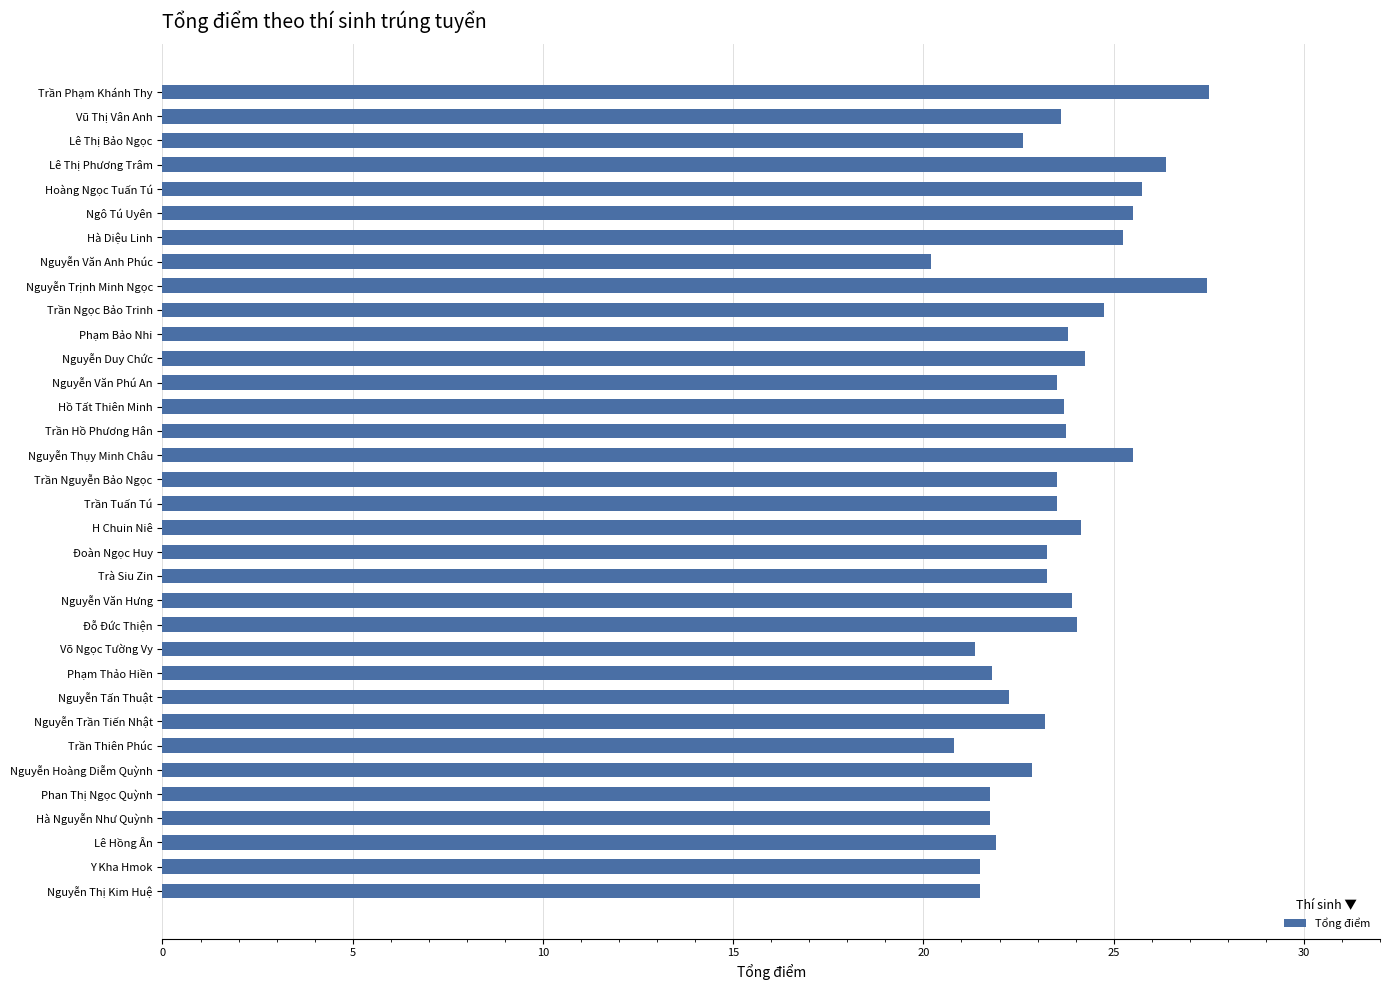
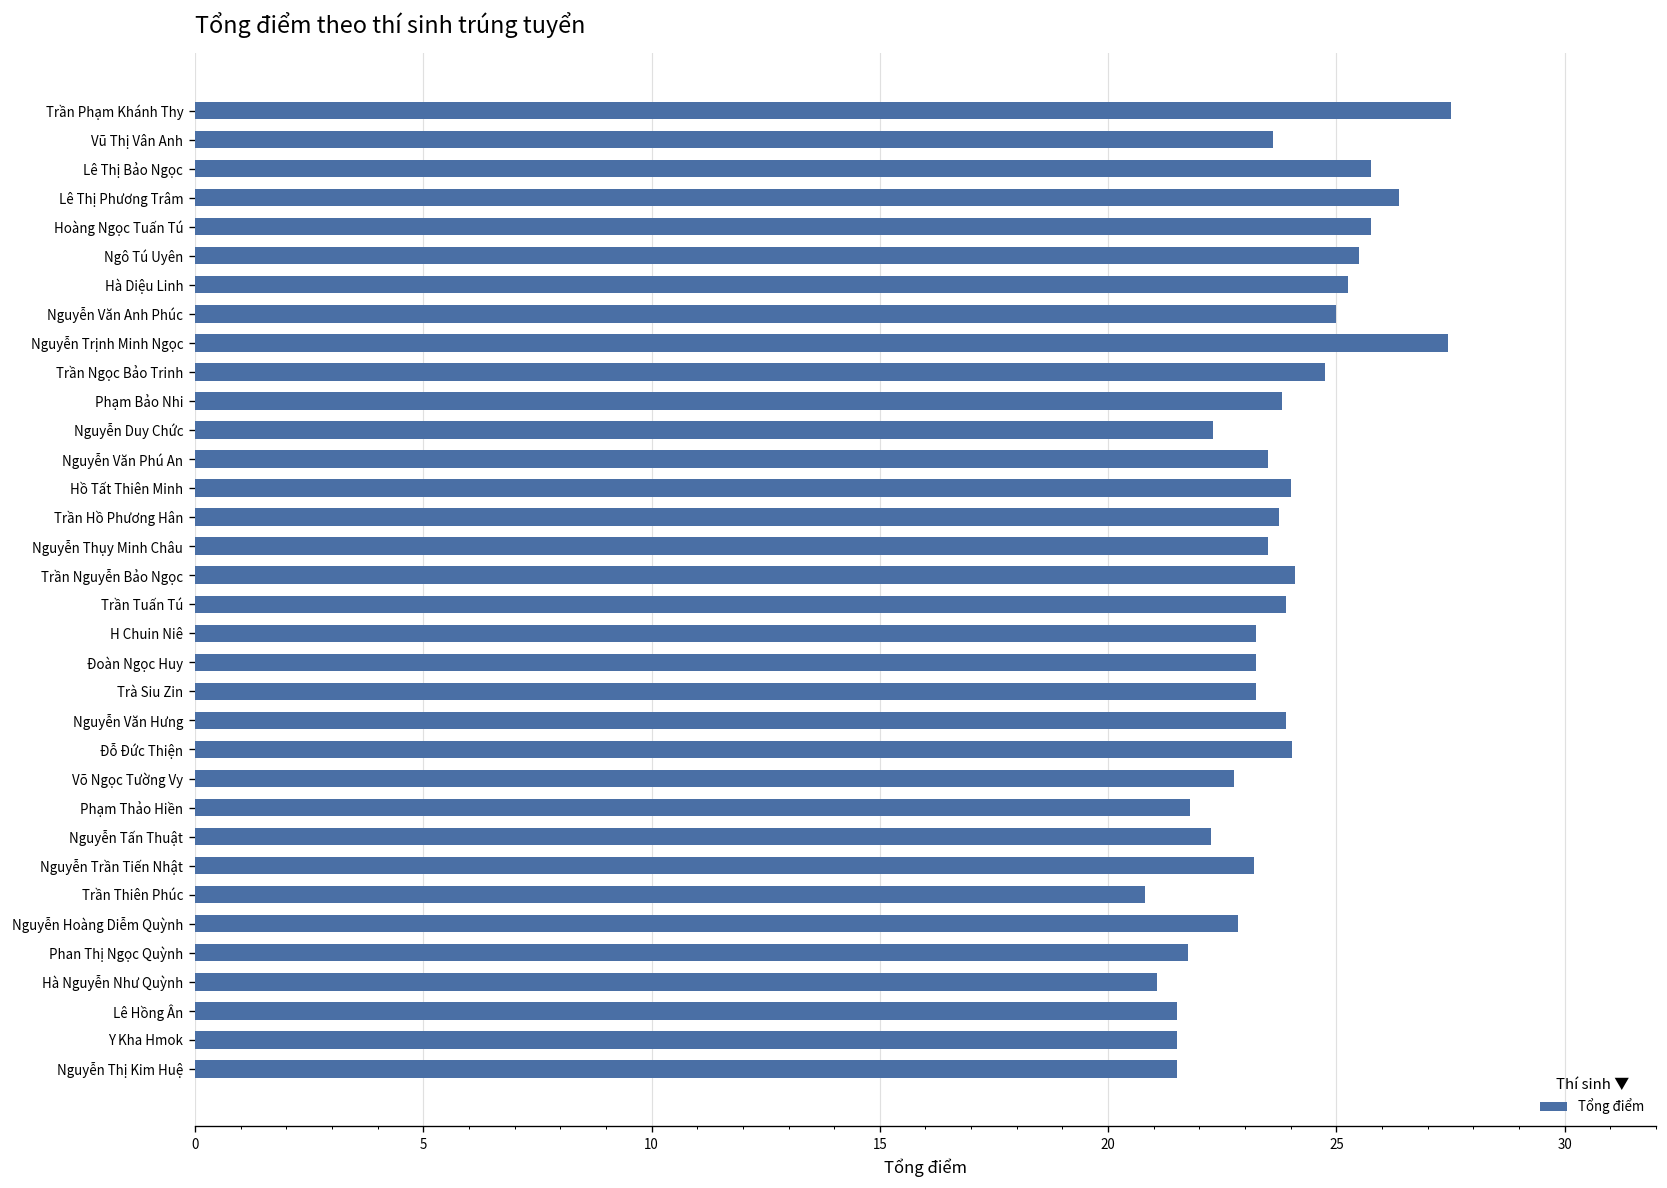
Lê Thị Bảo Ngọc: 22.6 -> 25.8
Nguyễn Văn Anh Phúc: 20.2 -> 25.0
Nguyễn Duy Chức: 24.3 -> 22.3
Hồ Tất Thiên Minh: 23.7 -> 24.0
Nguyễn Thụy Minh Châu: 25.5 -> 23.5
Trần Nguyễn Bảo Ngọc: 23.5 -> 24.1
Trần Tuấn Tú: 23.5 -> 23.9
H Chuin Niê: 24.2 -> 23.3
Võ Ngọc Tường Vy: 21.4 -> 22.8
Hà Nguyễn Như Quỳnh: 21.8 -> 21.1
Lê Hồng Ân: 21.9 -> 21.5
